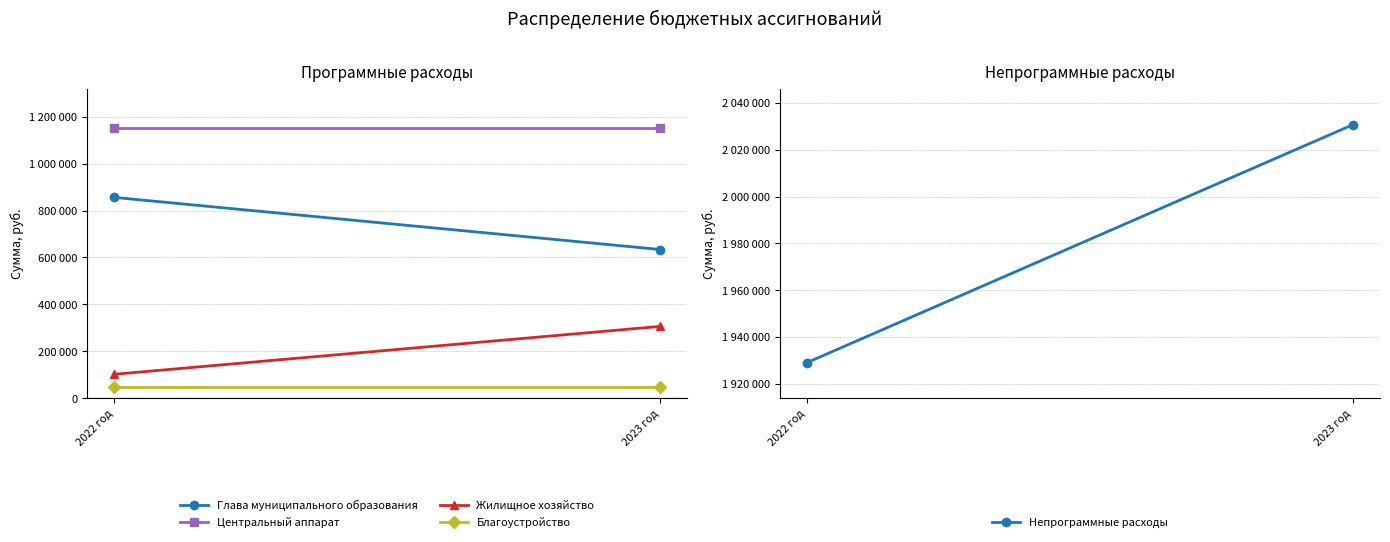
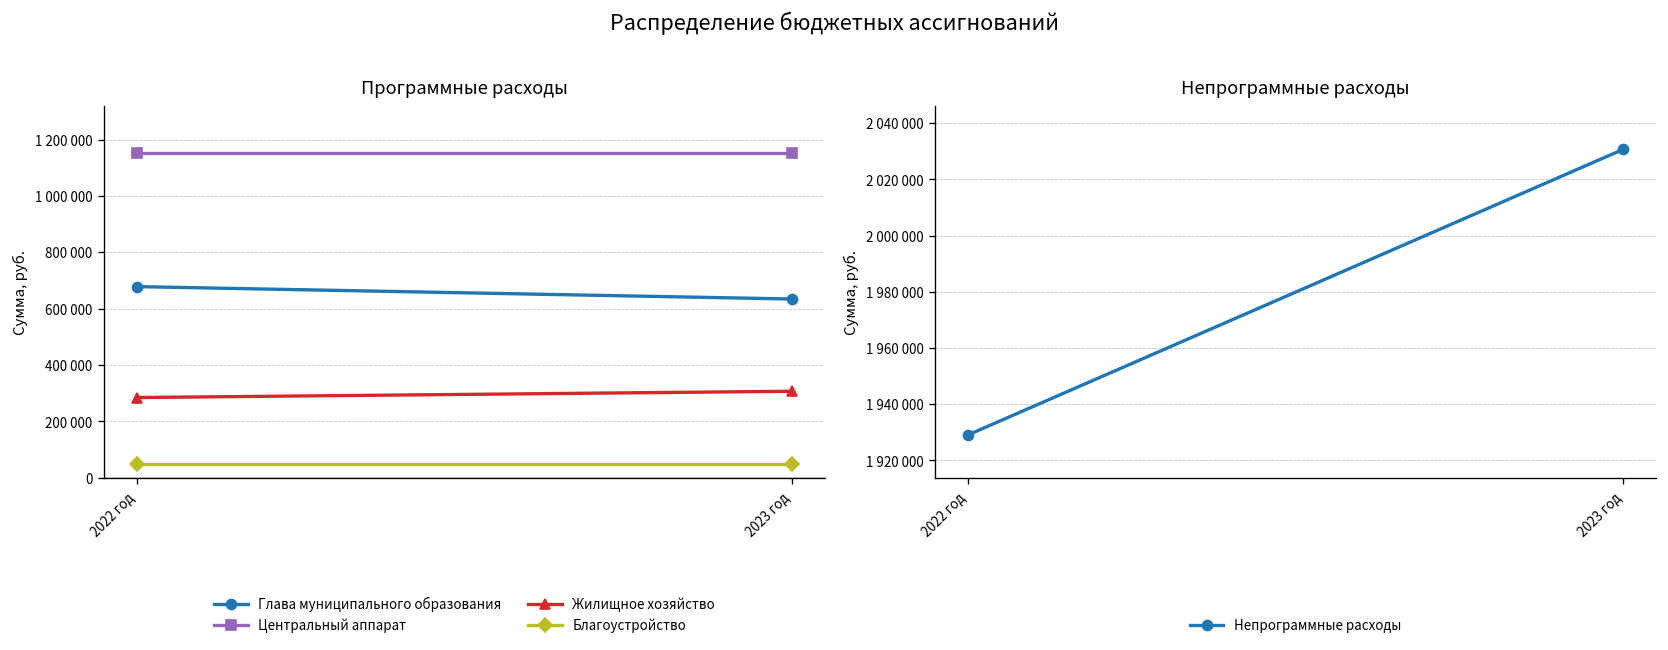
Программные расходы, Глава муниципального образования, 2022 год: 860000 -> 680000
Программные расходы, Жилищное хозяйство, 2022 год: 100000 -> 280000
